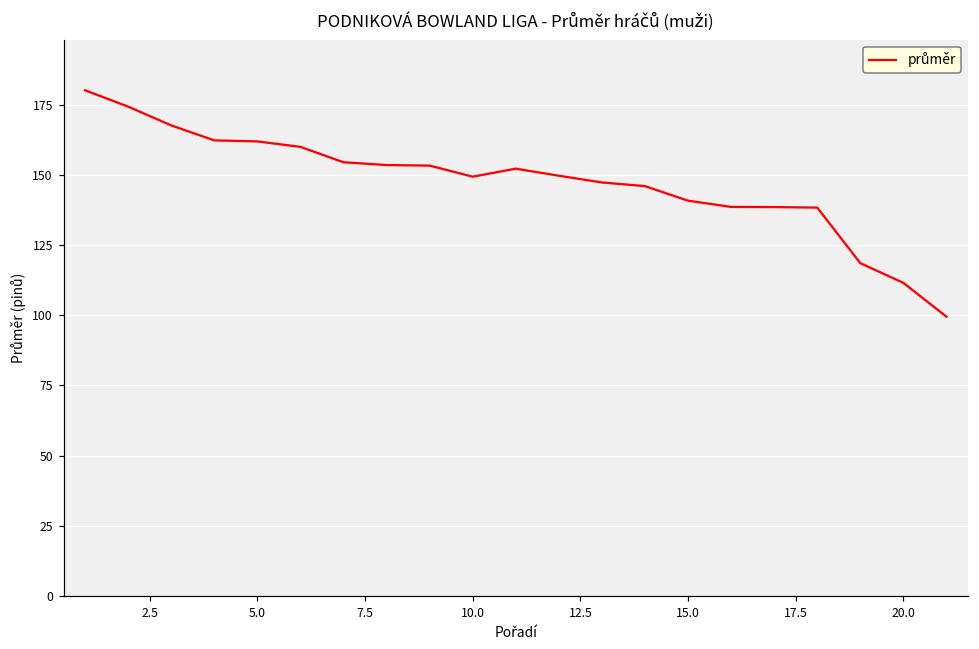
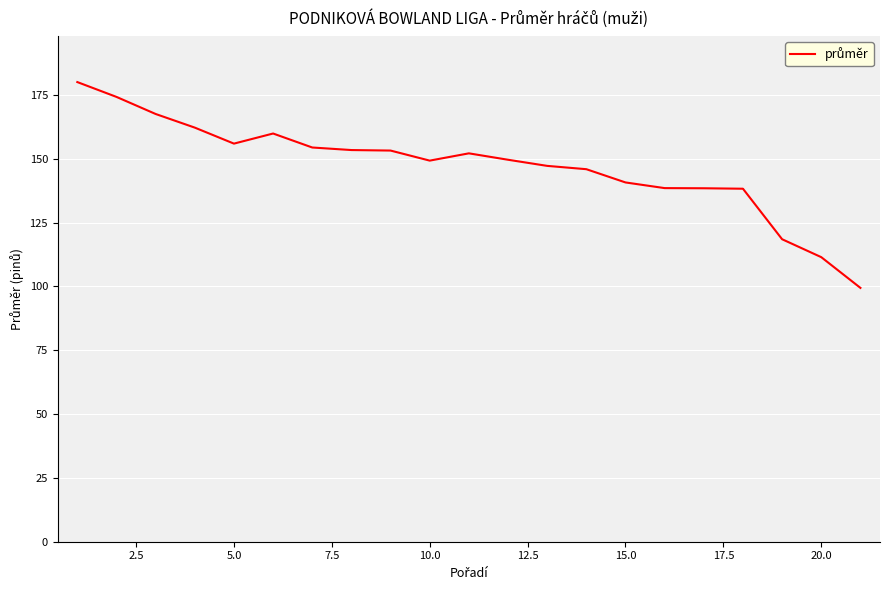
5.0: 162 -> 156
